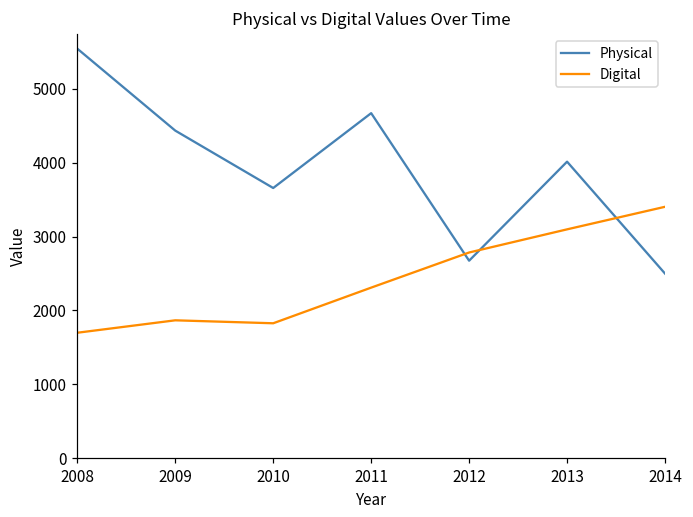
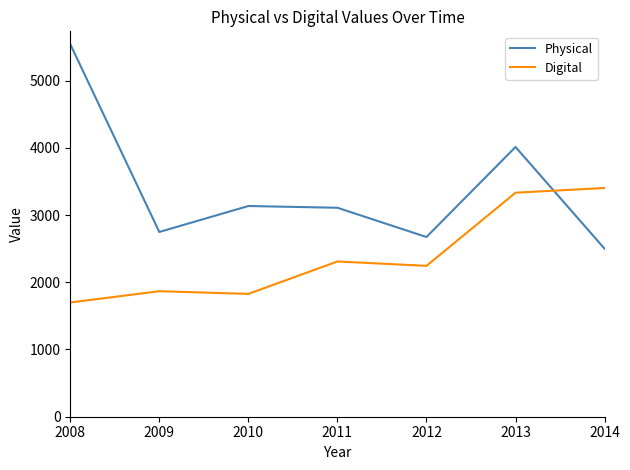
Physical, 2009: 4400 -> 2700
Physical, 2010: 3700 -> 3100
Physical, 2011: 4700 -> 3100
Digital, 2012: 2800 -> 2200
Digital, 2013: 3100 -> 3300
